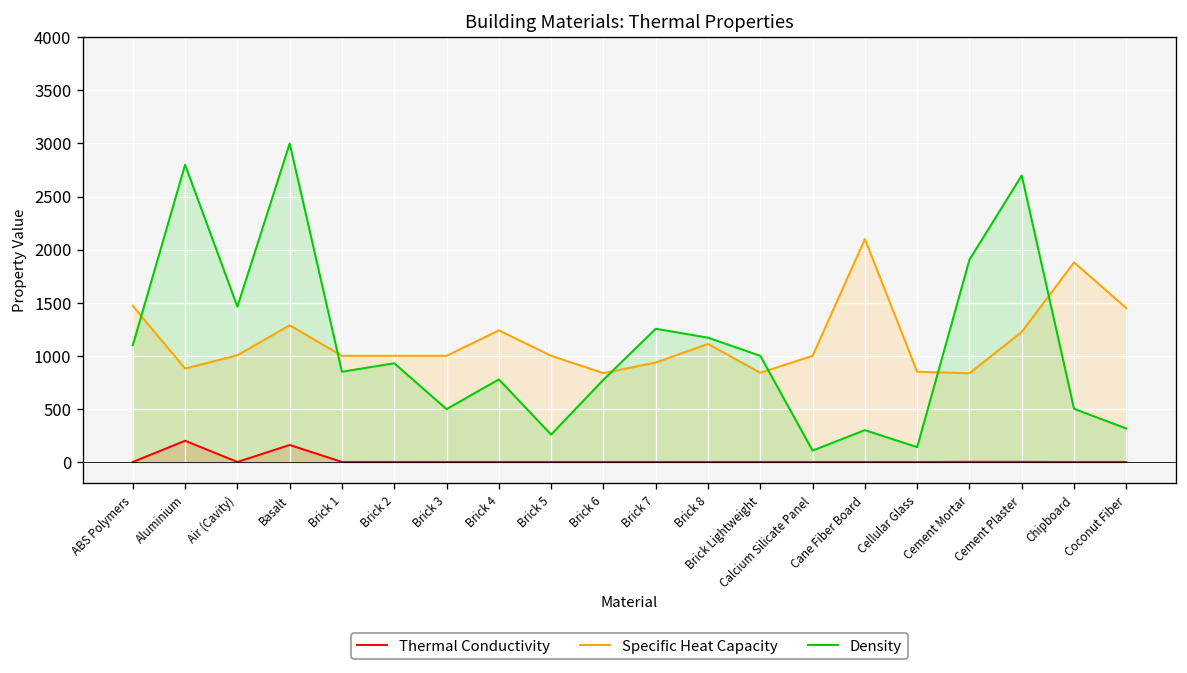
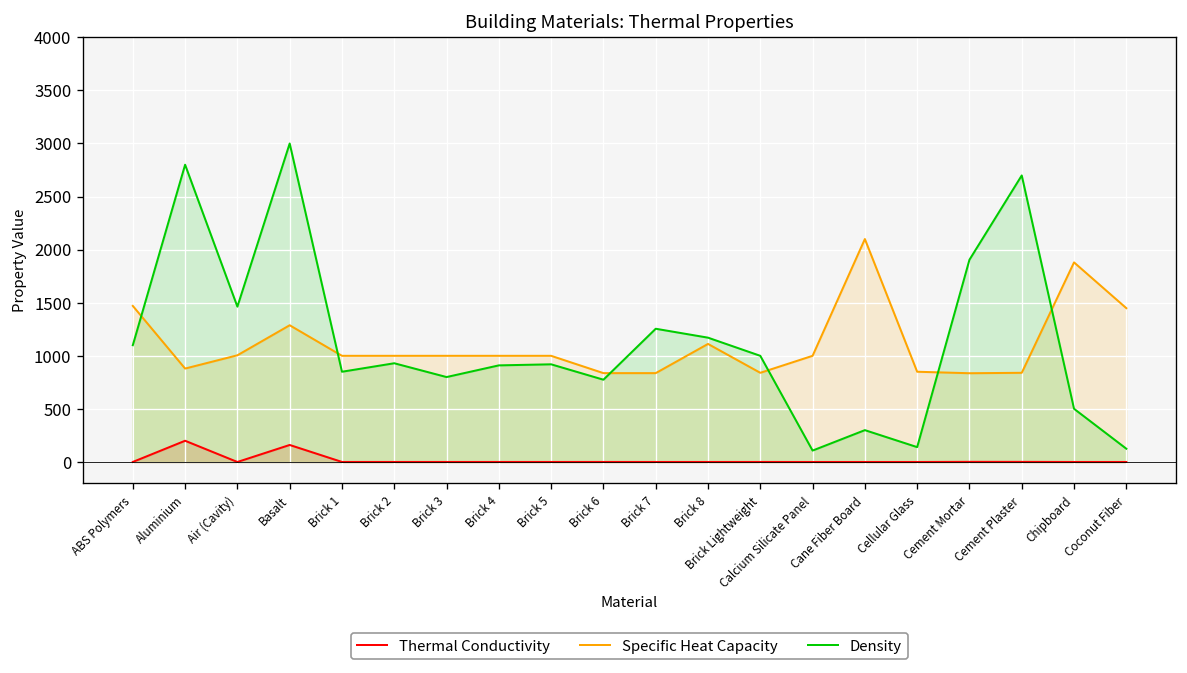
Density, Brick 3: 500 -> 800
Specific Heat Capacity, Brick 4: 1200 -> 1000
Density, Brick 4: 800 -> 900
Density, Brick 5: 300 -> 900
Specific Heat Capacity, Brick 7: 900 -> 800
Specific Heat Capacity, Cement Plaster: 1200 -> 800
Density, Coconut Fiber: 300 -> 100
